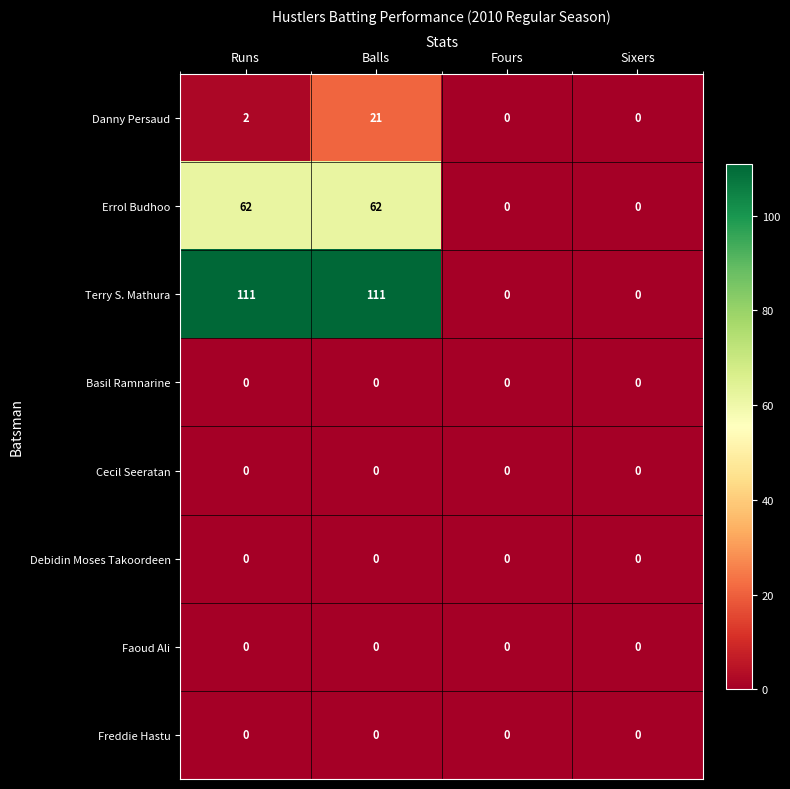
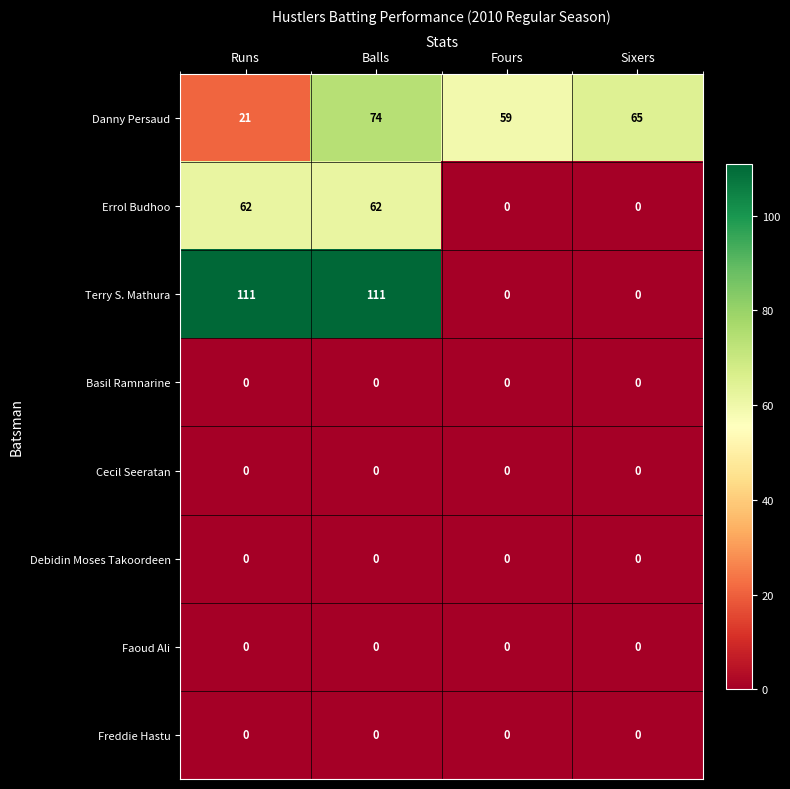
Danny Persaud, Runs: 2 -> 21
Danny Persaud, Balls: 21 -> 74
Danny Persaud, Fours: 0 -> 59
Danny Persaud, Sixers: 0 -> 65
